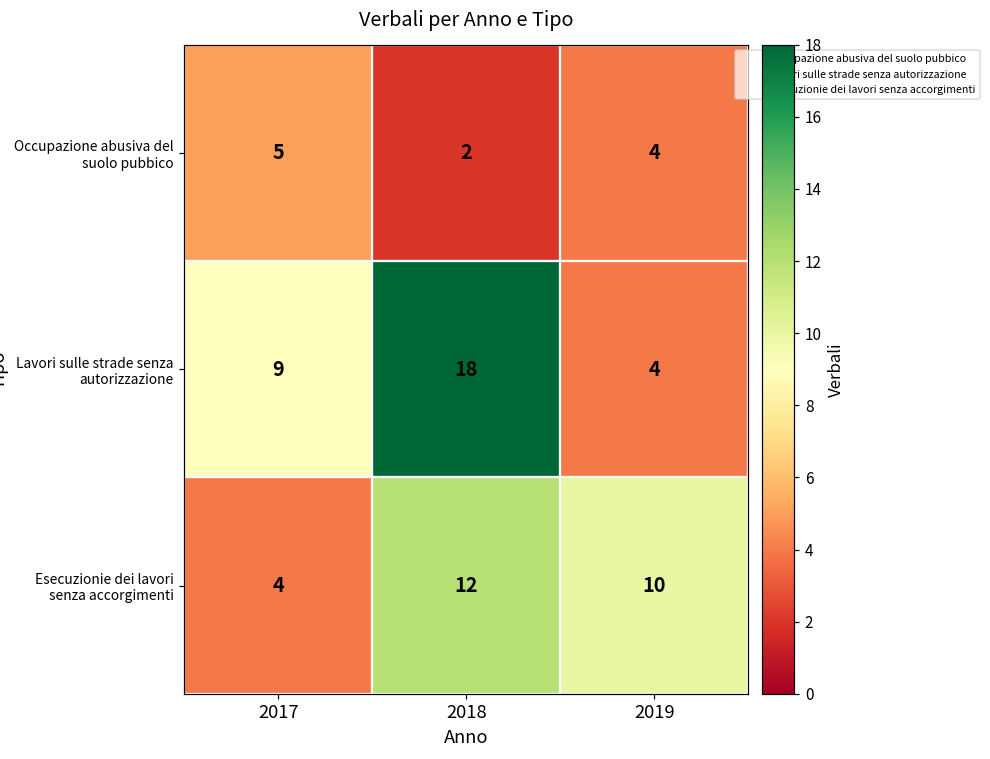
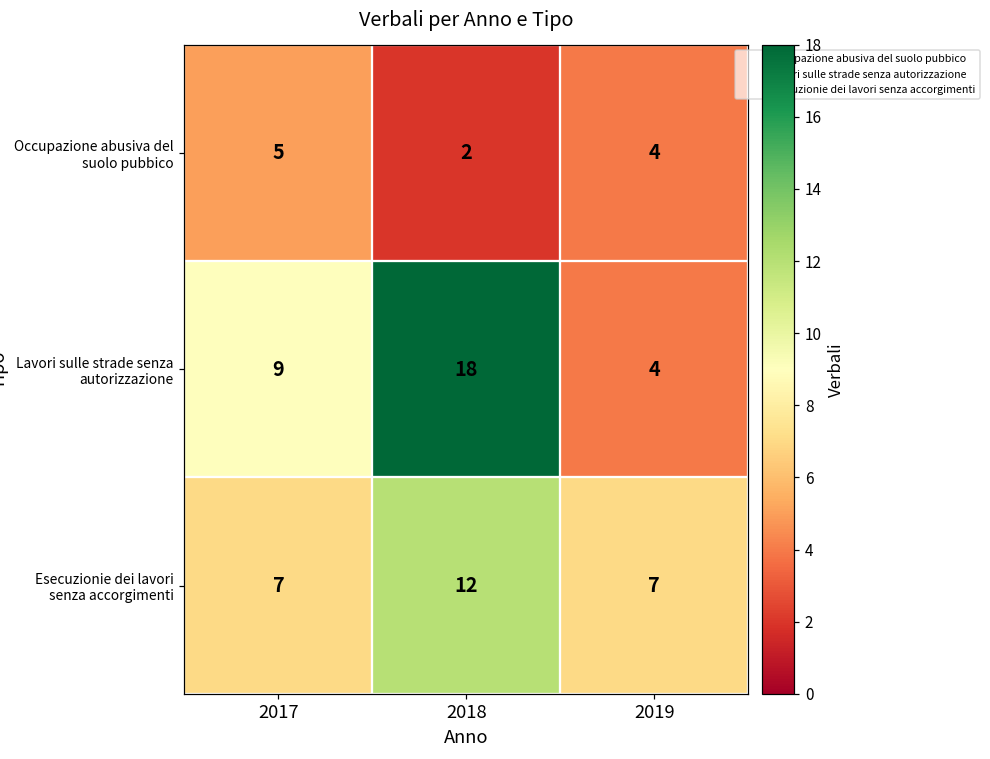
Esecuzionie dei lavori senza accorgimenti, 2017: 4 -> 7
Esecuzionie dei lavori senza accorgimenti, 2019: 10 -> 7
